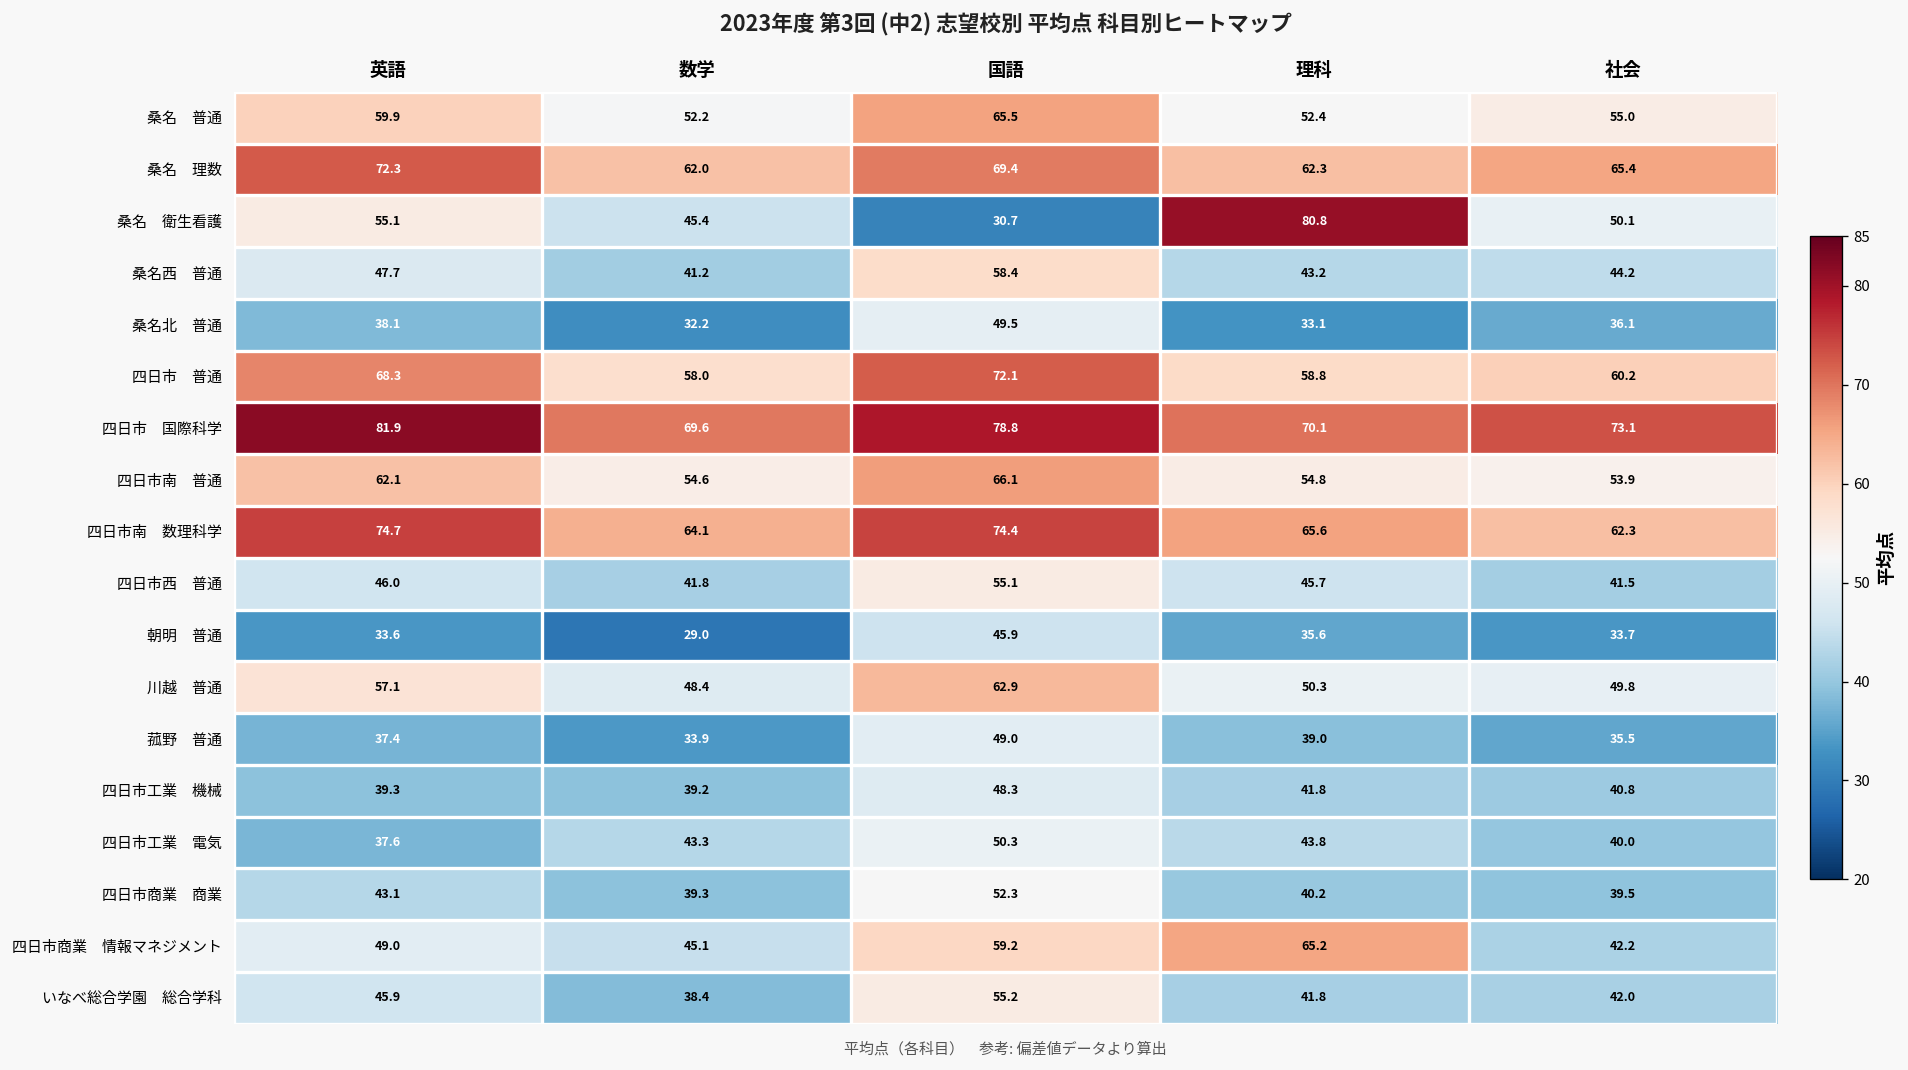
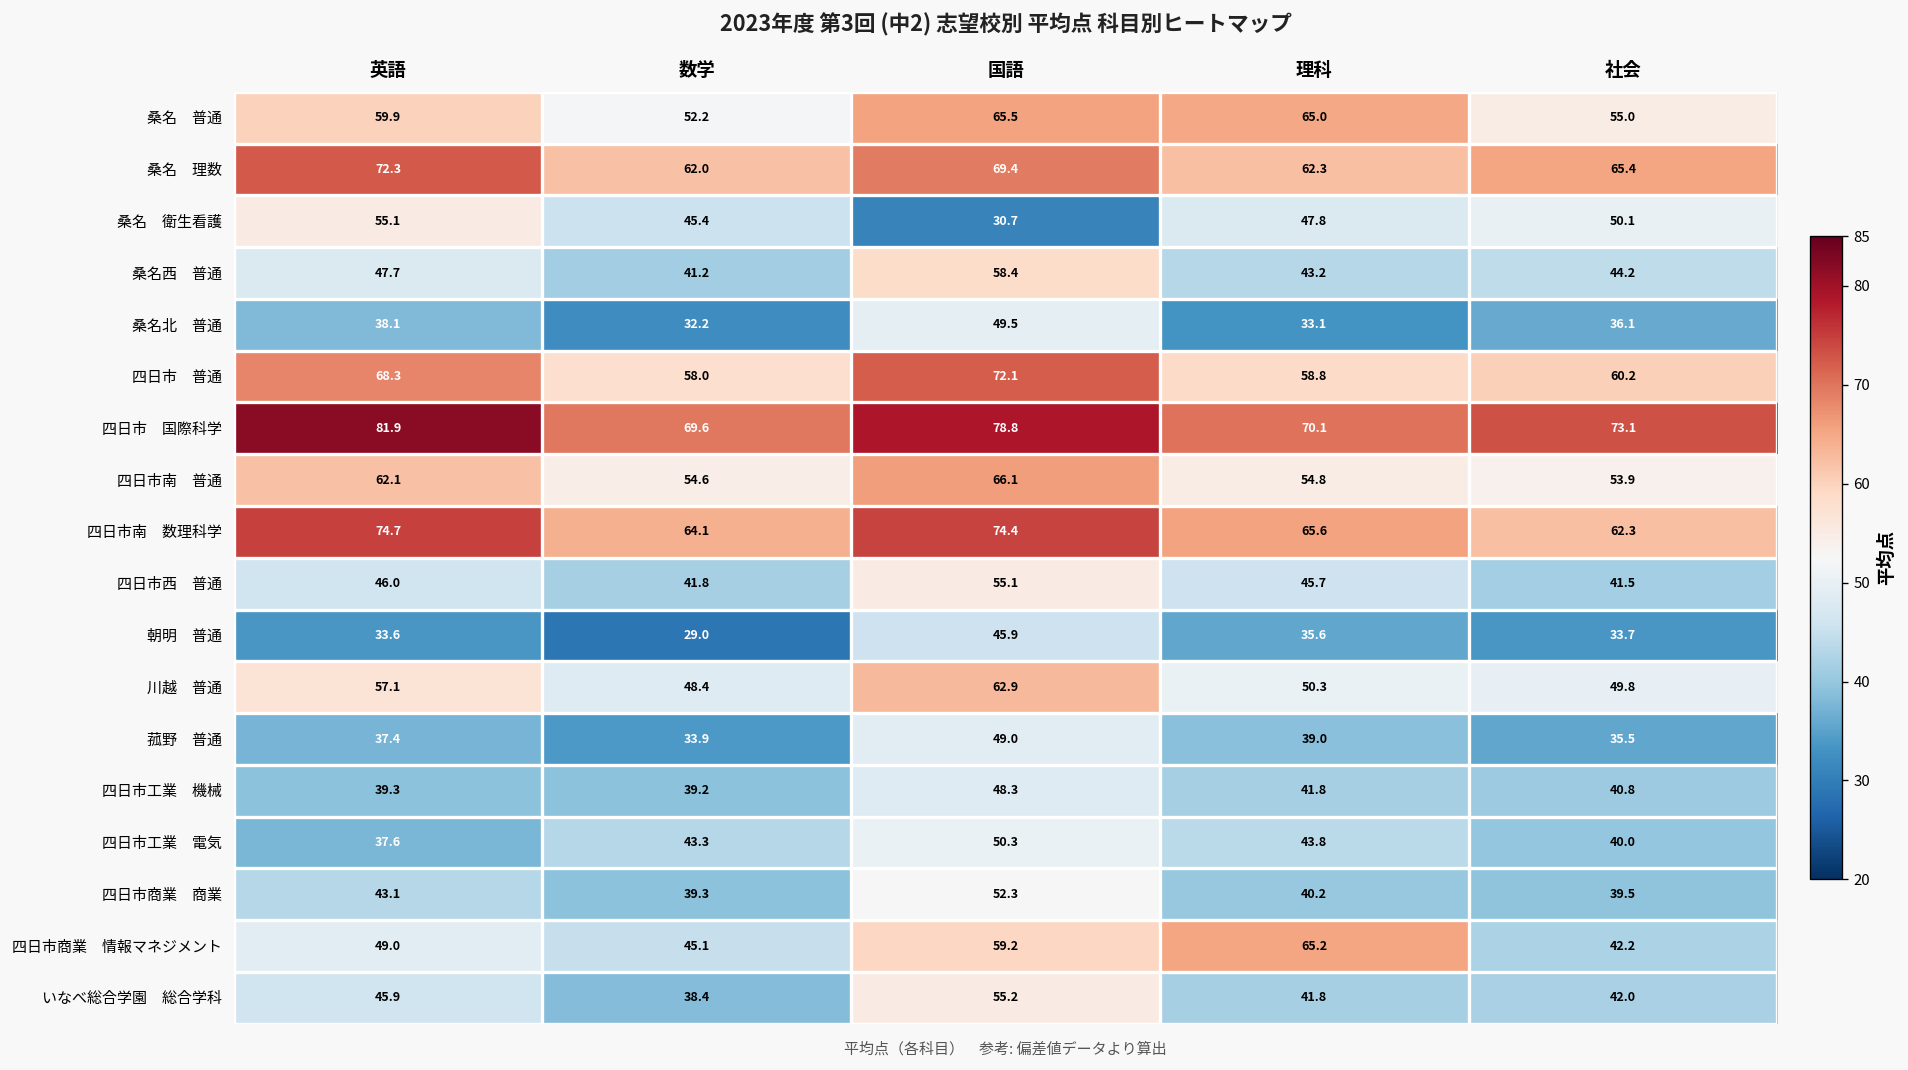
桑名 普通, 理科: 52.4 -> 65.0
桑名 衛生看護, 理科: 80.8 -> 47.8
